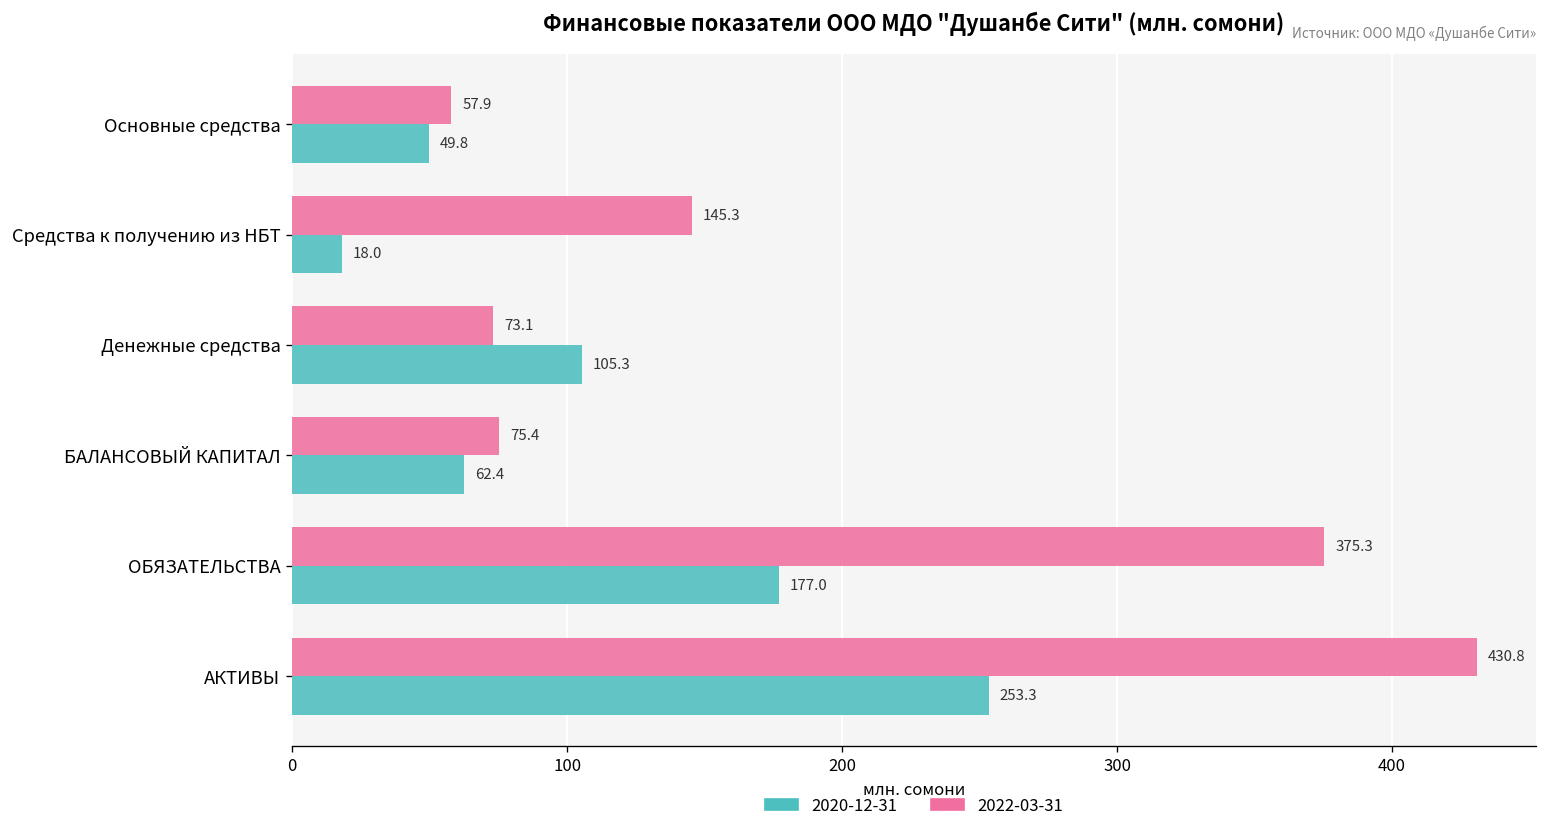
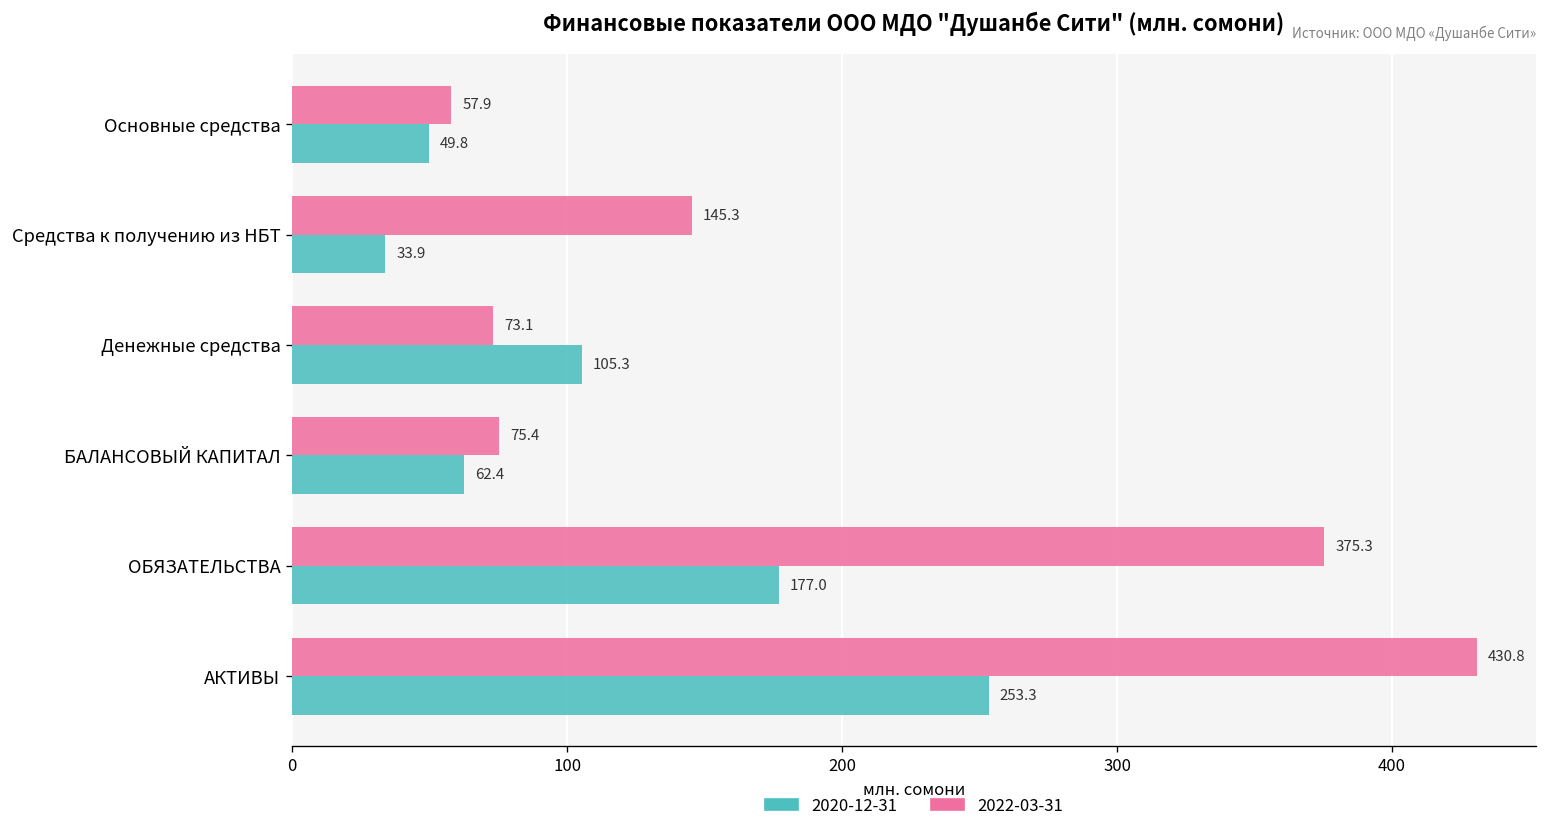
2020-12-31, Средства к получению из НБТ: 18.0 -> 33.9
